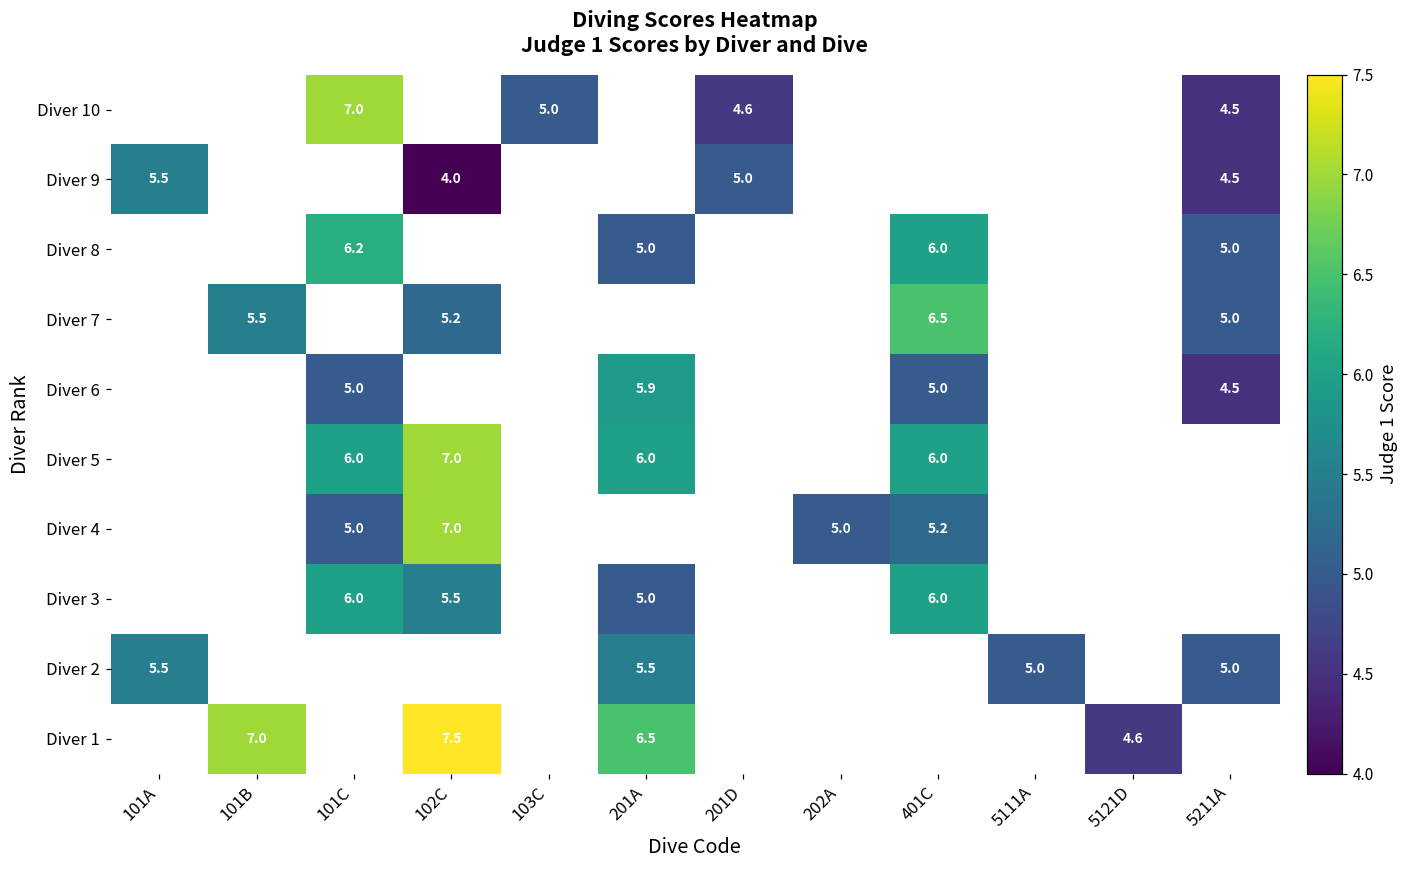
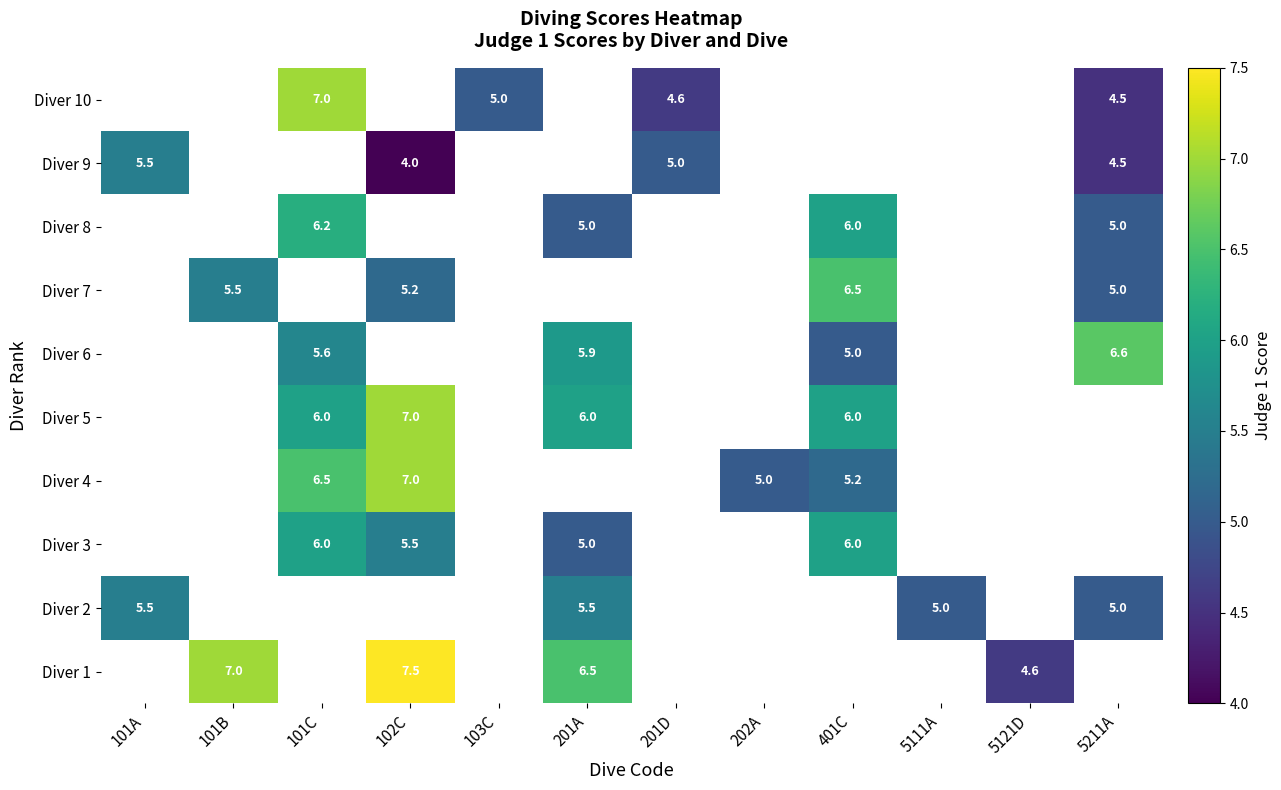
Diver 6, 101C: 5.0 -> 5.6
Diver 6, 5211A: 4.5 -> 6.6
Diver 4, 101C: 5.0 -> 6.5
